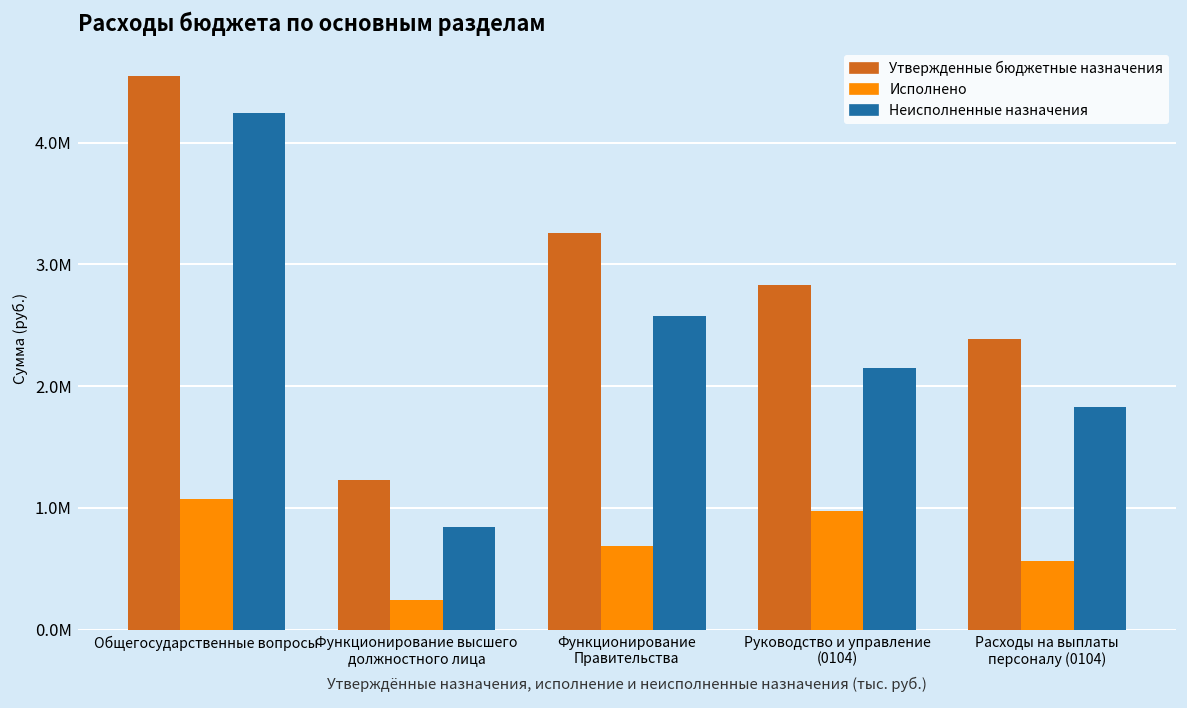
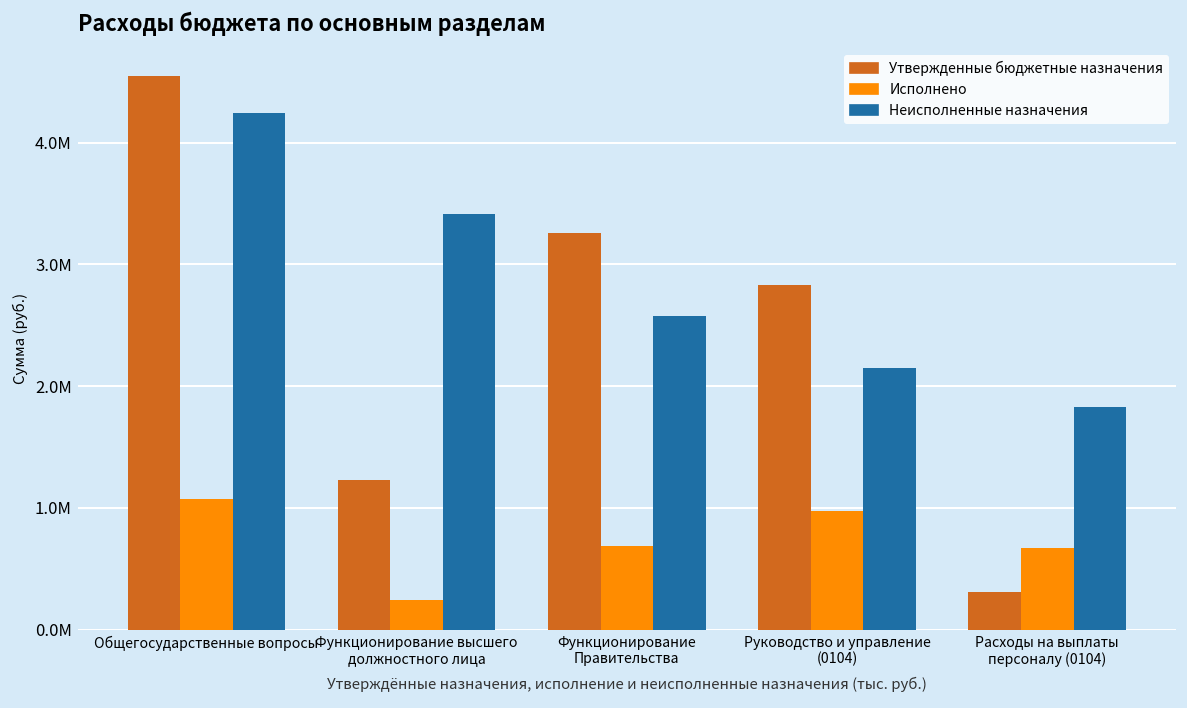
Неисполненные назначения, Функционирование высшего должностного лица: 840000 -> 3410000
Утвержденные бюджетные назначения, Расходы на выплаты персоналу (0104): 2390000 -> 310000
Исполнено, Расходы на выплаты персоналу (0104): 560000 -> 670000
